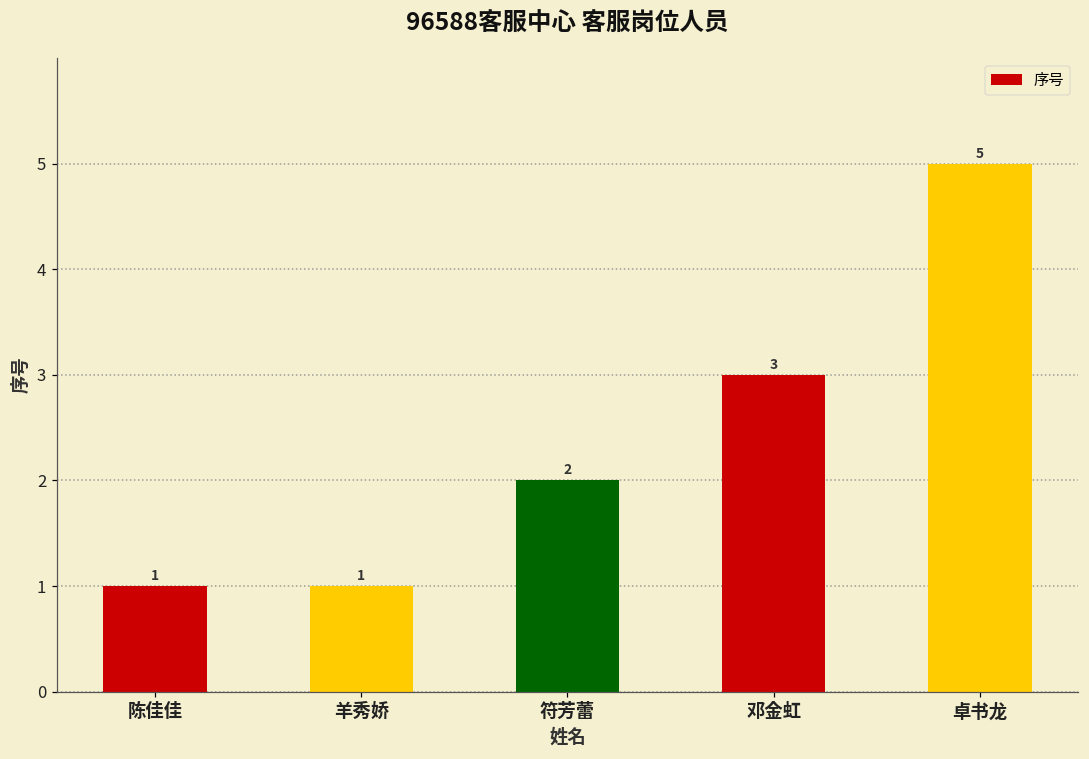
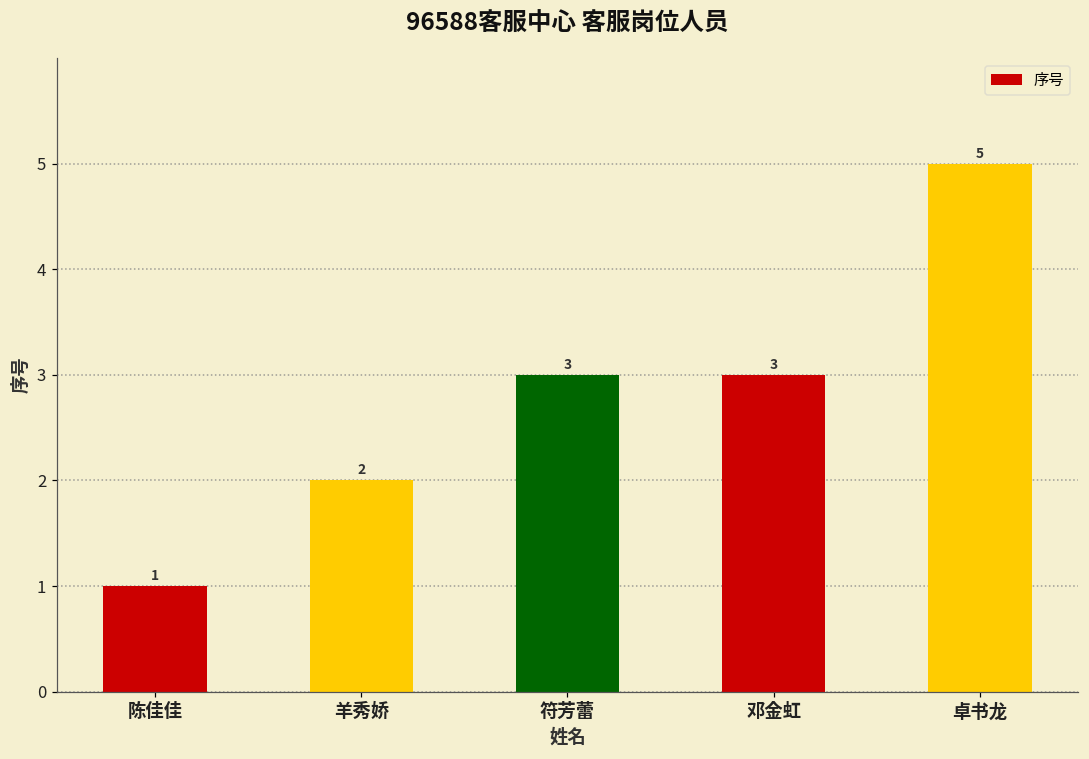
羊秀娇: 1 -> 2
符芳蕾: 2 -> 3
